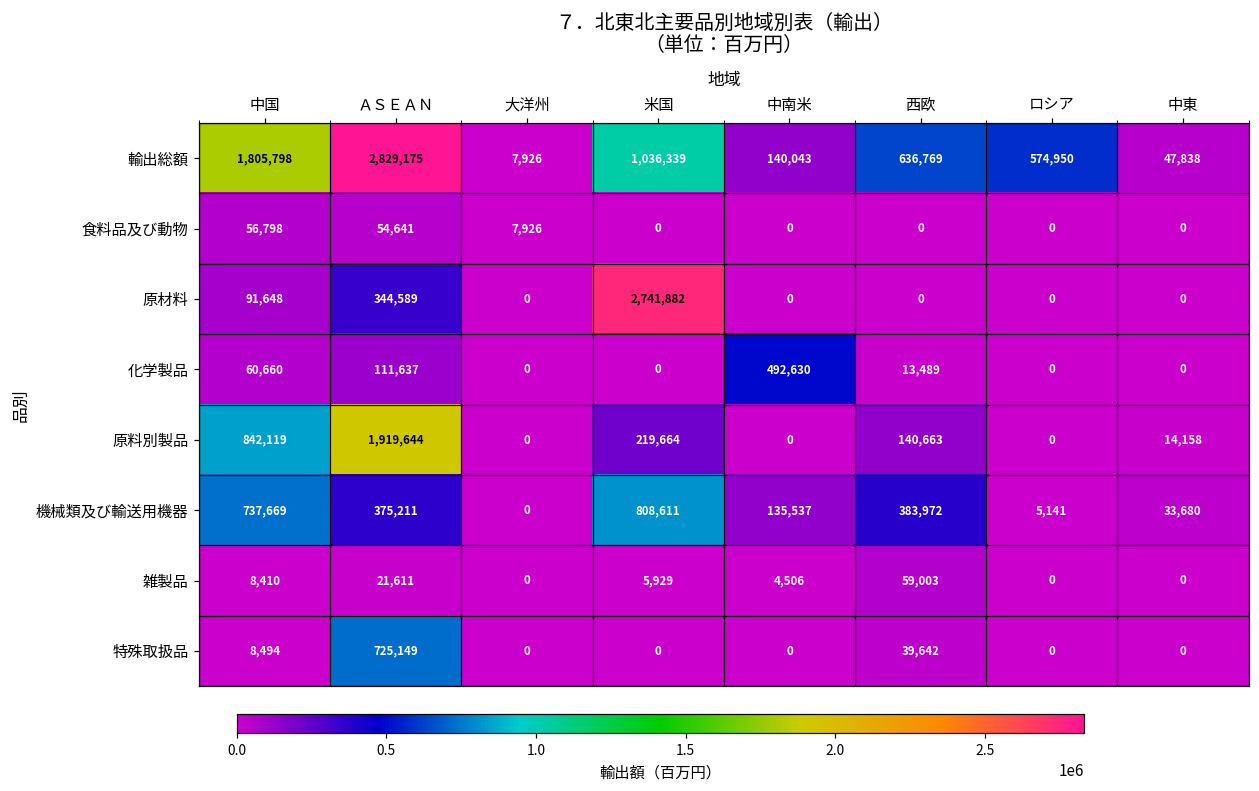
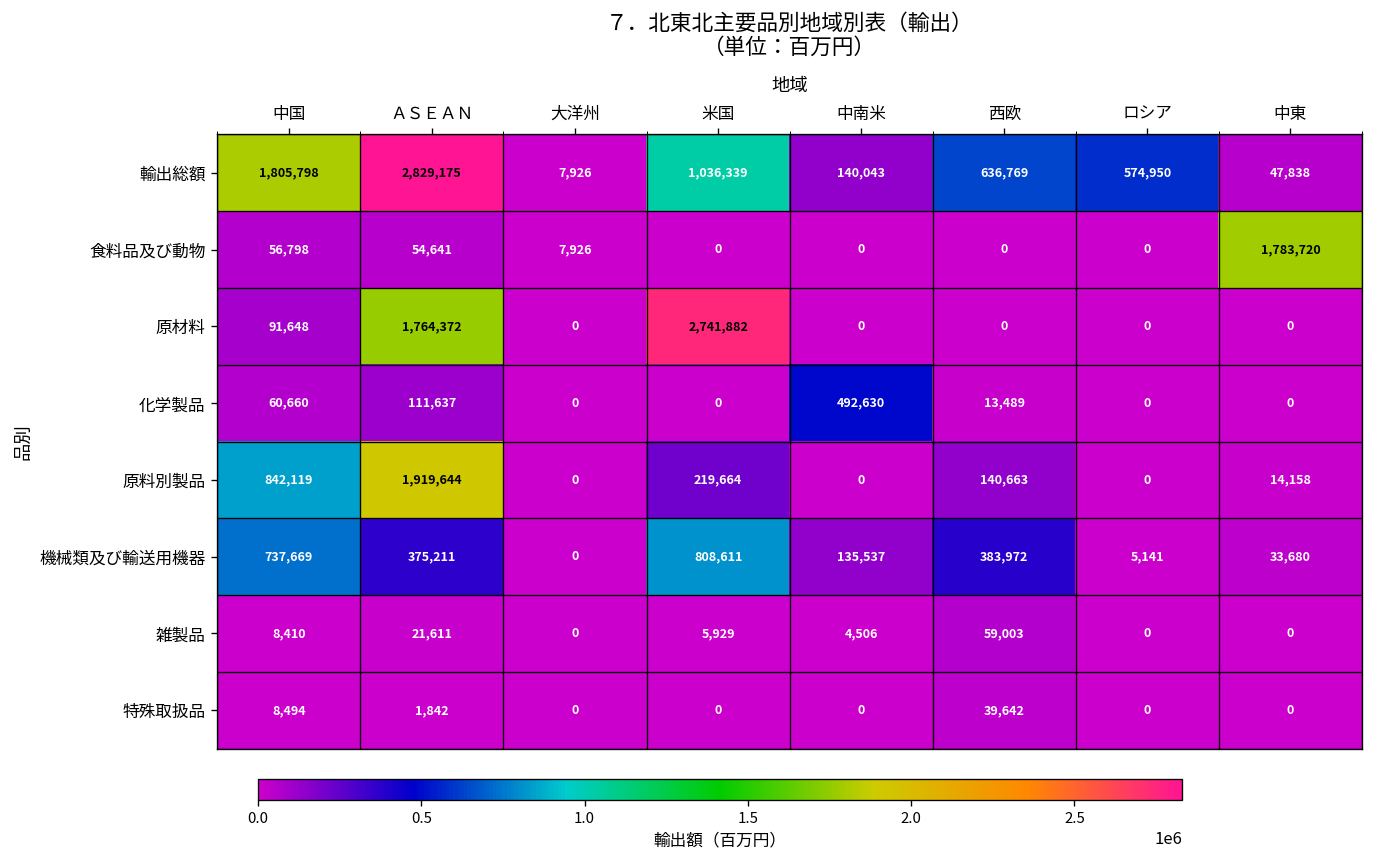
食料品及び動物, 中東: 0 -> 1,783,720
原材料, ＡＳＥＡＮ: 344,589 -> 1,764,372
特殊取扱品, ＡＳＥＡＮ: 725,149 -> 1,842
